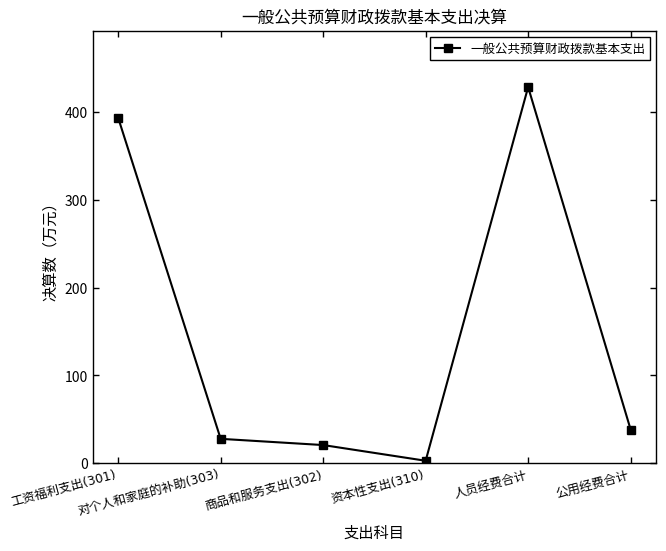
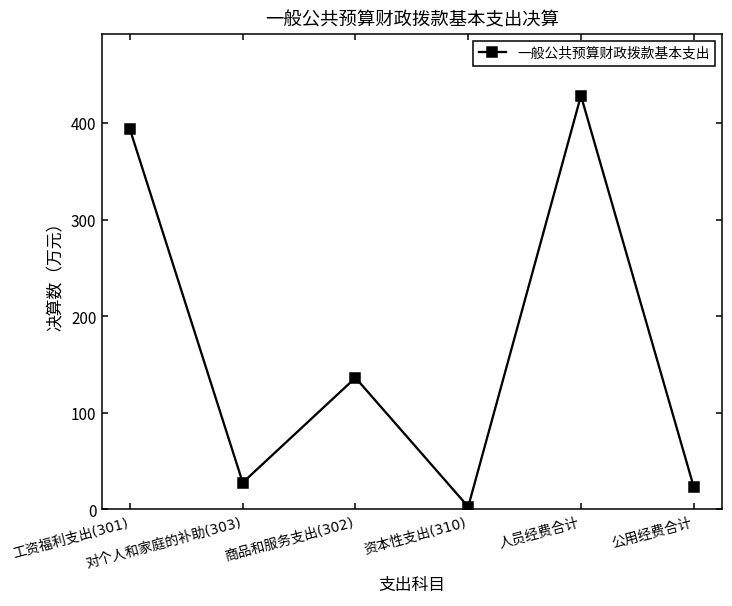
商品和服务支出(302): 20 -> 140
公用经费合计: 40 -> 20
